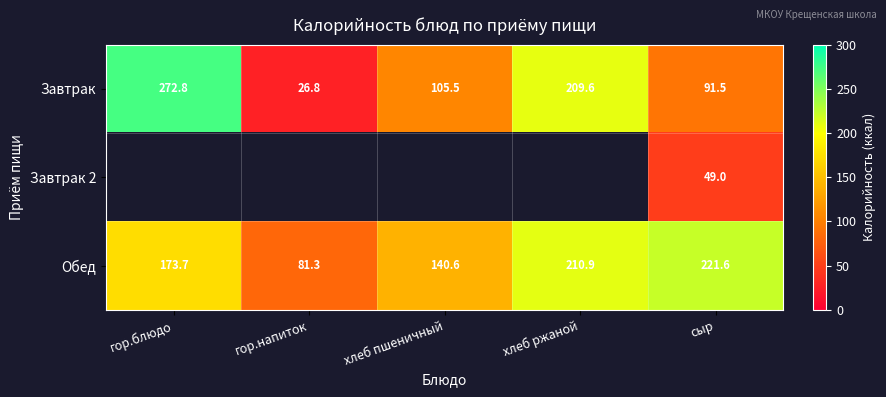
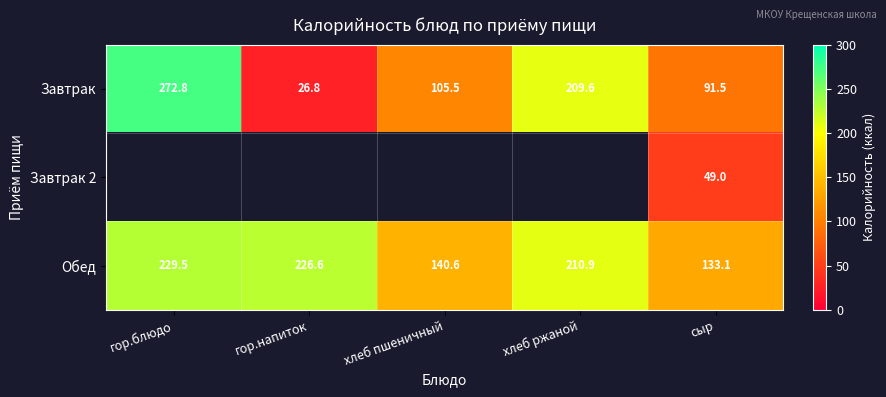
Обед, гор.блюдо: 173.7 -> 229.5
Обед, гор.напиток: 81.3 -> 226.6
Обед, сыр: 221.6 -> 133.1
